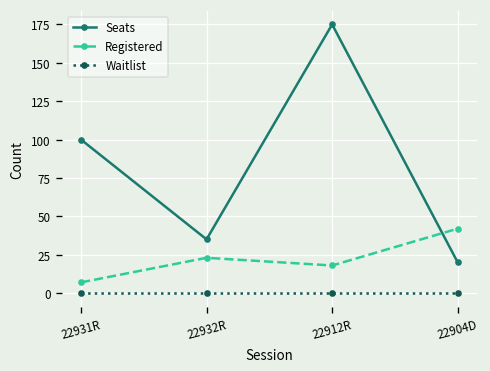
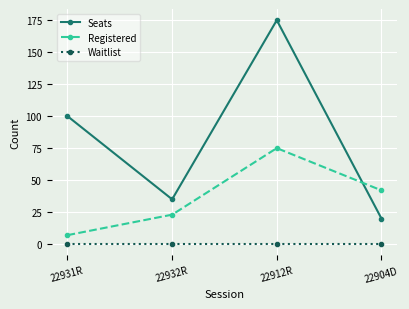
Registered, 22912R: 18 -> 75
